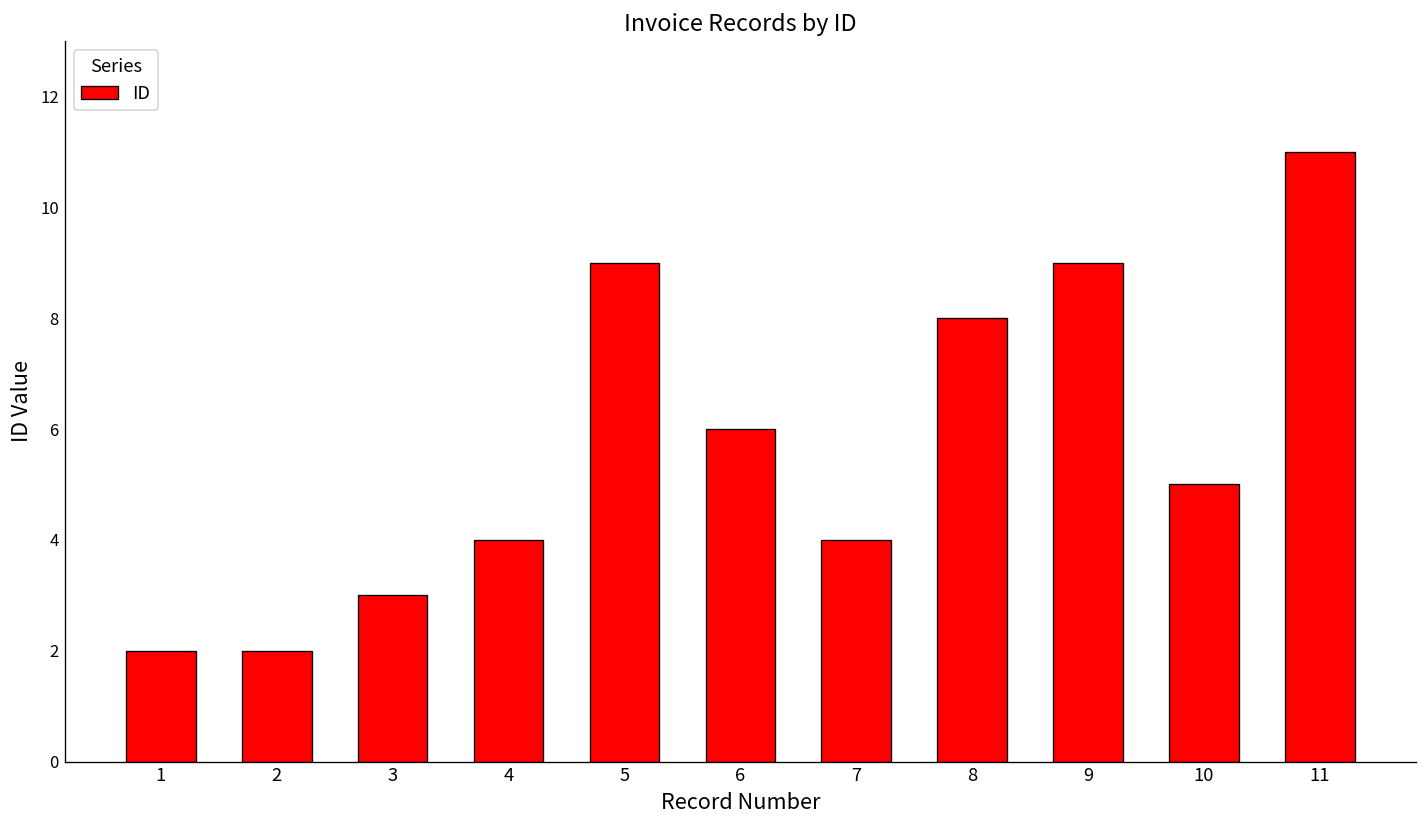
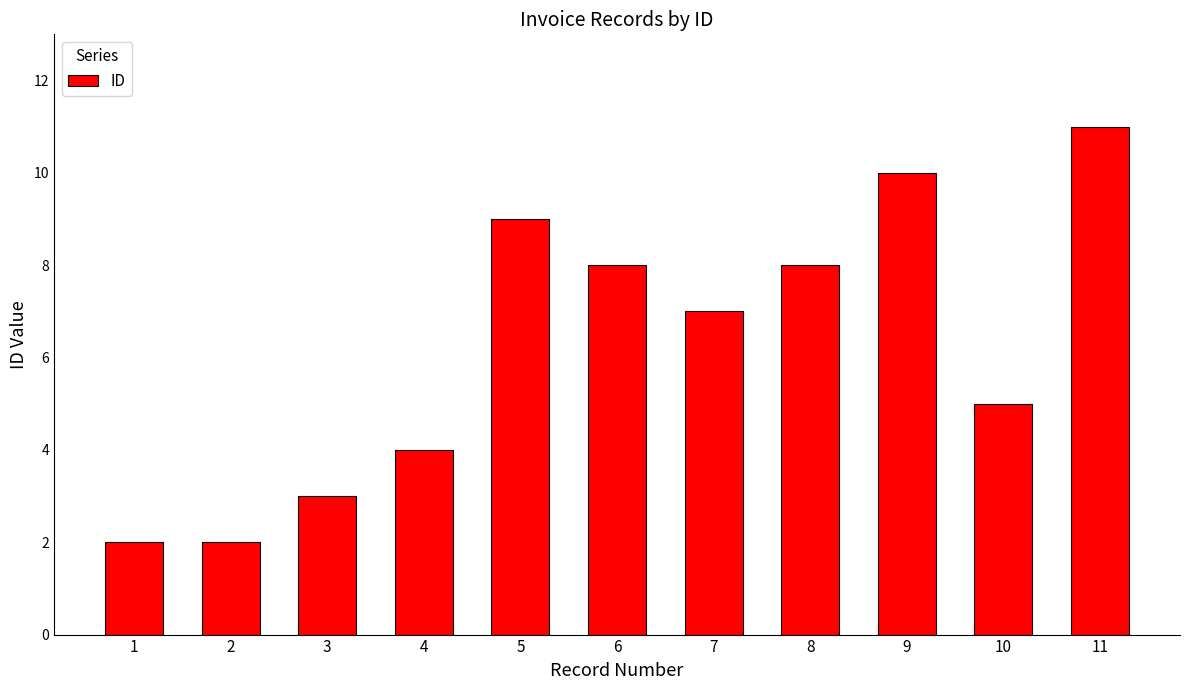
6: 6 -> 8
7: 4 -> 7
9: 9 -> 10
